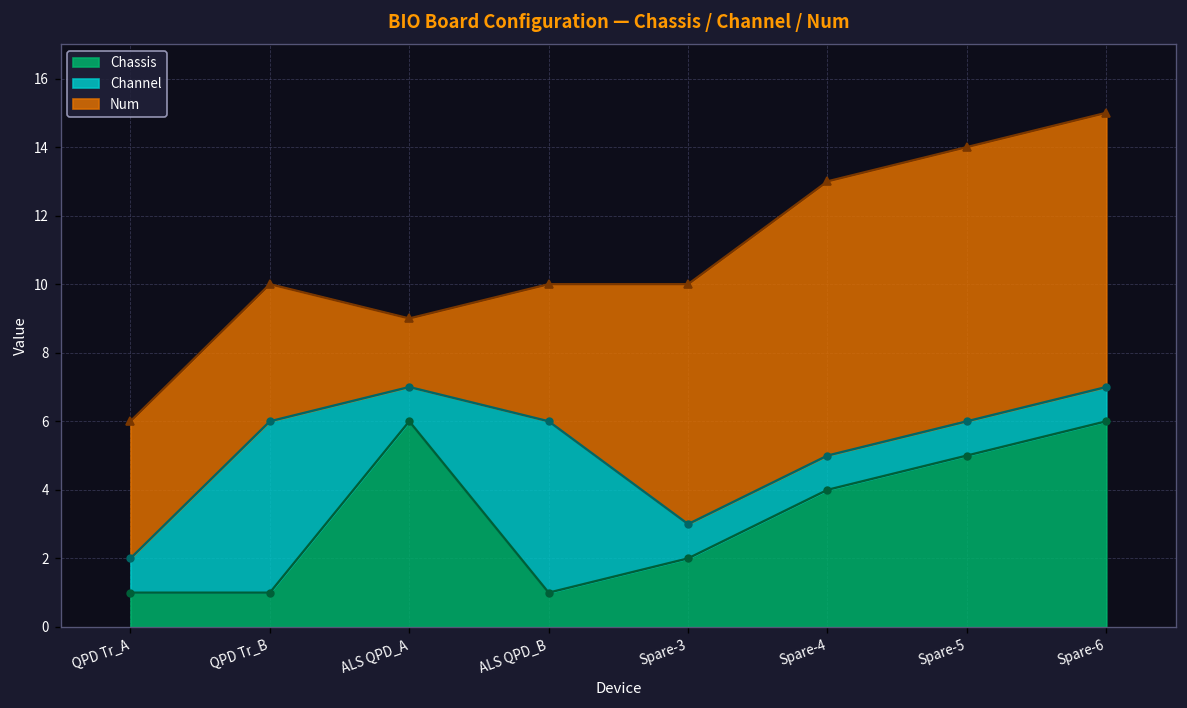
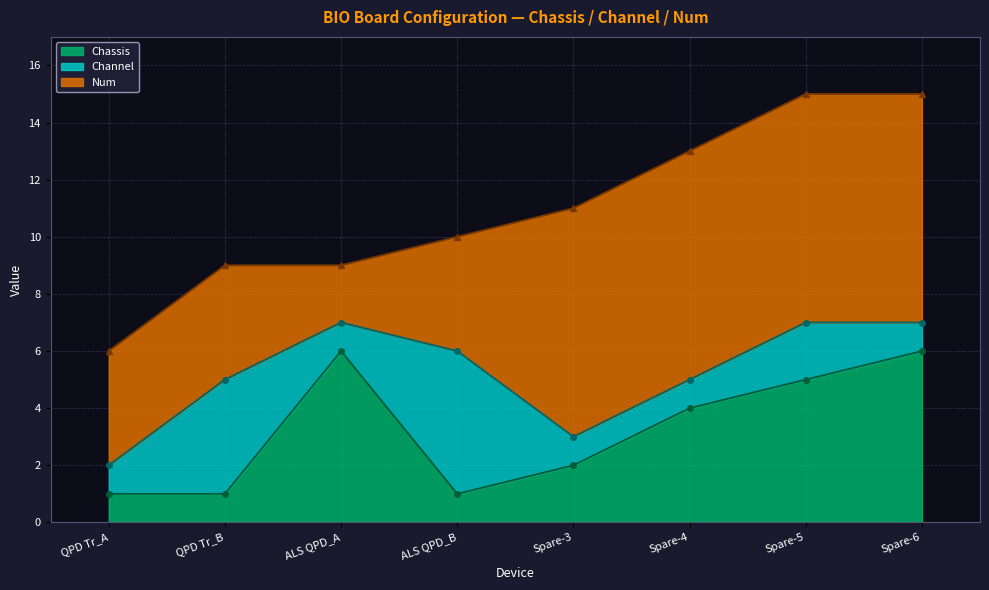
Channel, QPD Tr_B: 5 -> 4
Num, Spare-3: 7 -> 8
Channel, Spare-5: 1 -> 2
